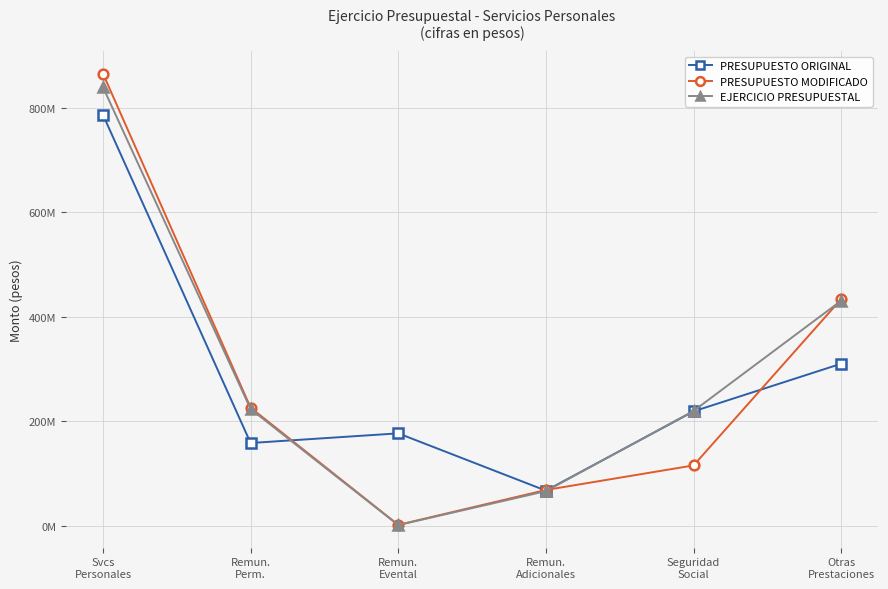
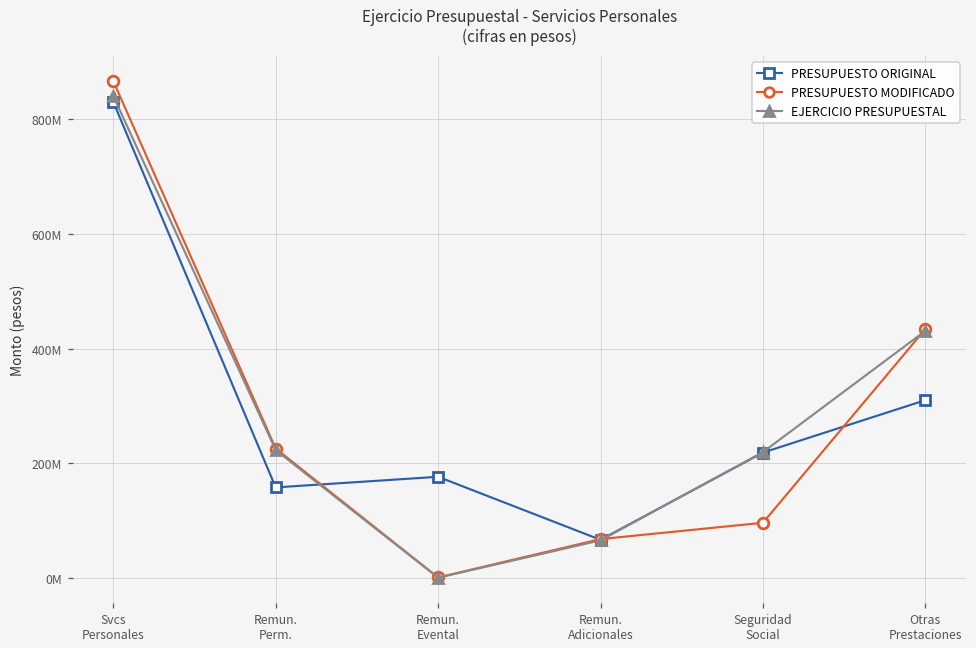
PRESUPUESTO ORIGINAL, Svcs Personales: 790000000 -> 830000000
PRESUPUESTO MODIFICADO, Seguridad Social: 120000000 -> 100000000
